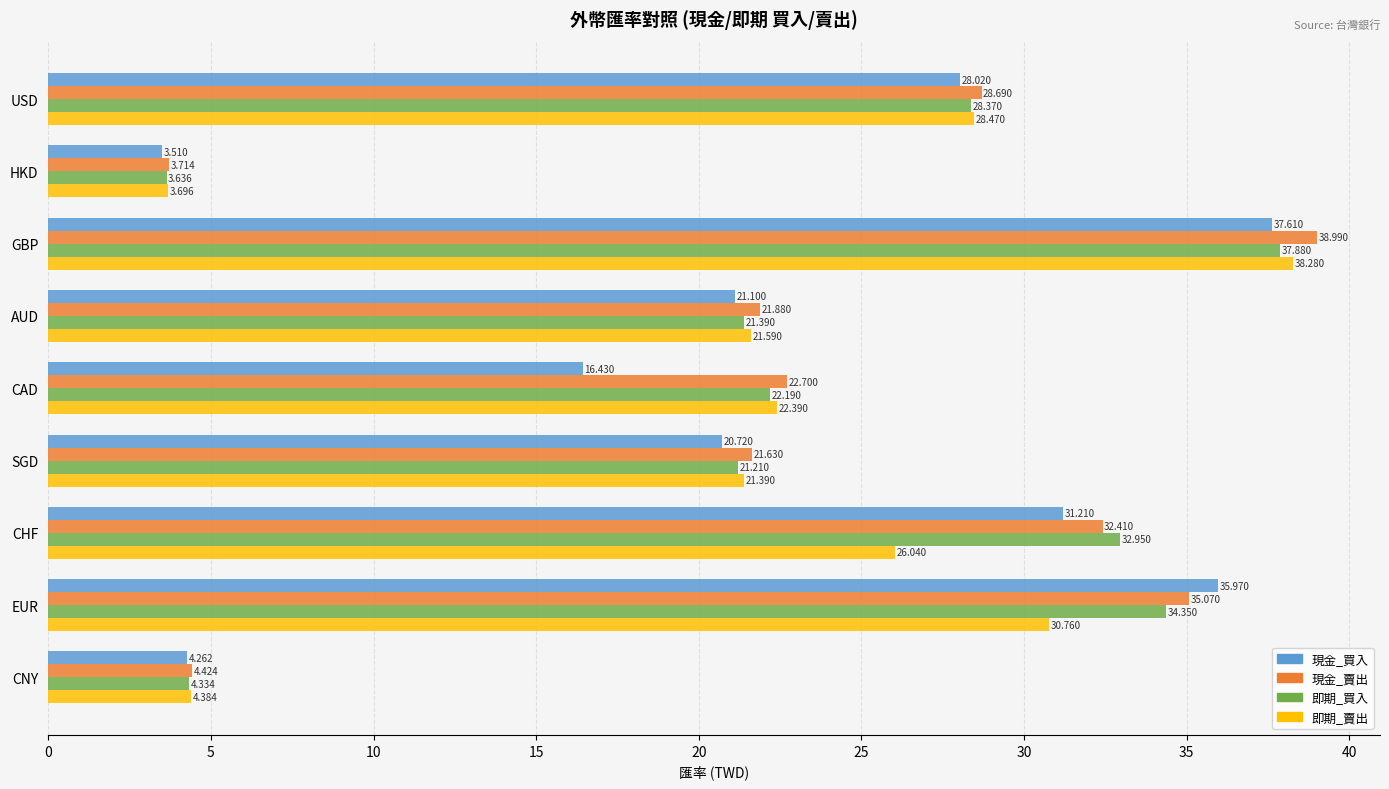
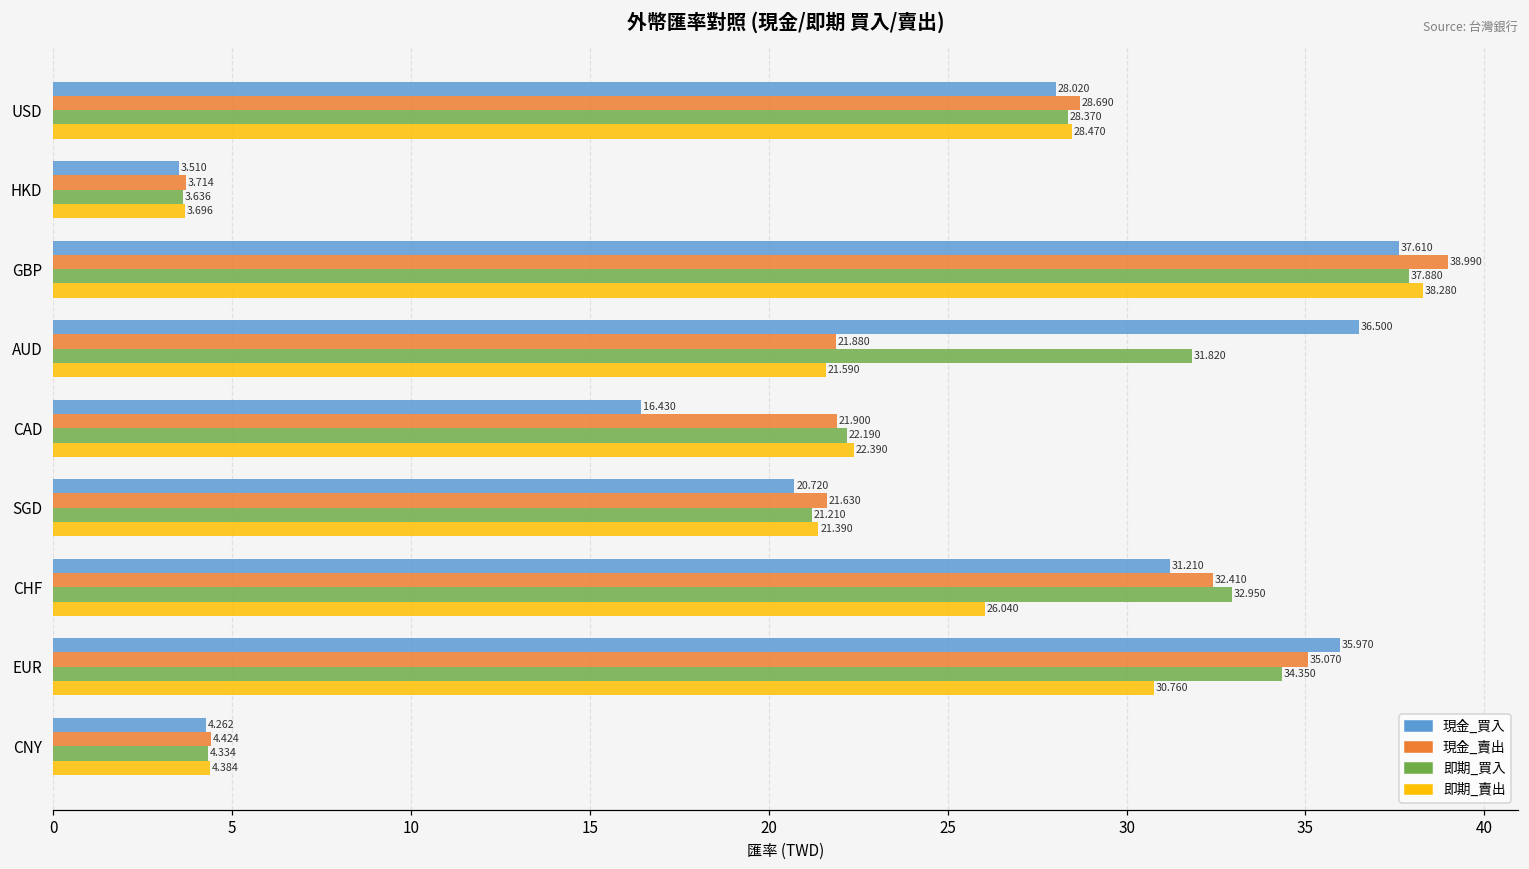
現金_買入, AUD: 21.100 -> 36.500
即期_買入, AUD: 21.390 -> 31.820
現金_賣出, CAD: 22.700 -> 21.900
